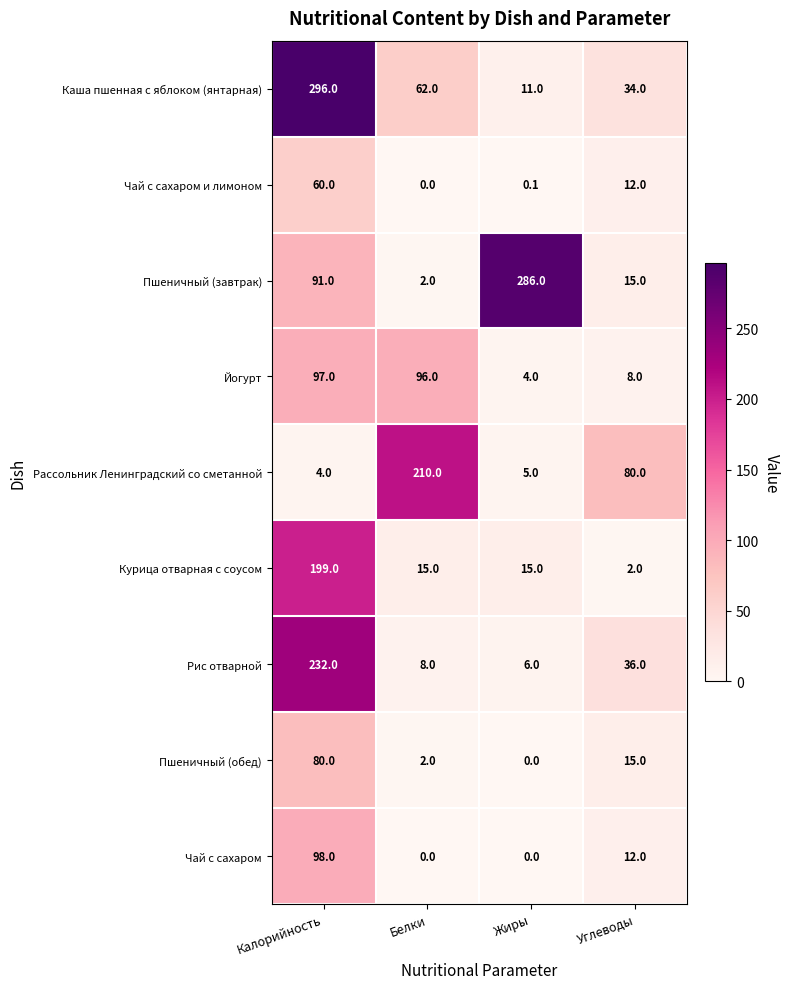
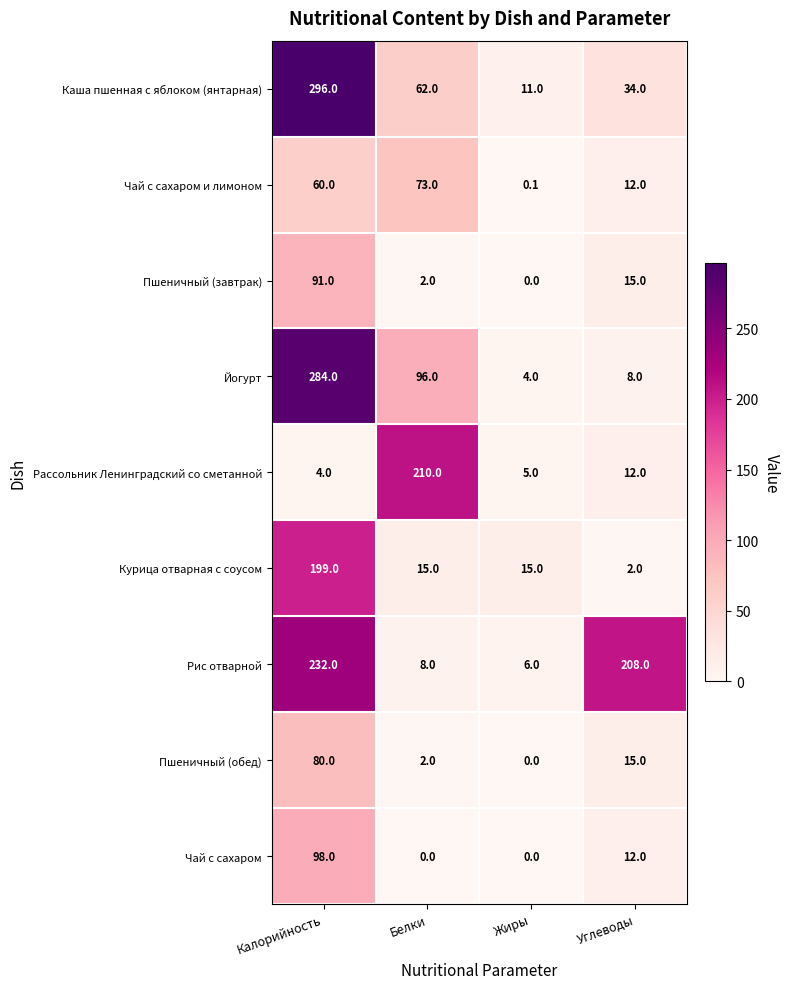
Чай с сахаром и лимоном, Белки: 0.0 -> 73.0
Пшеничный (завтрак), Жиры: 286.0 -> 0.0
Йогурт, Калорийность: 97.0 -> 284.0
Рассольник Ленинградский со сметанной, Углеводы: 80.0 -> 12.0
Рис отварной, Углеводы: 36.0 -> 208.0
